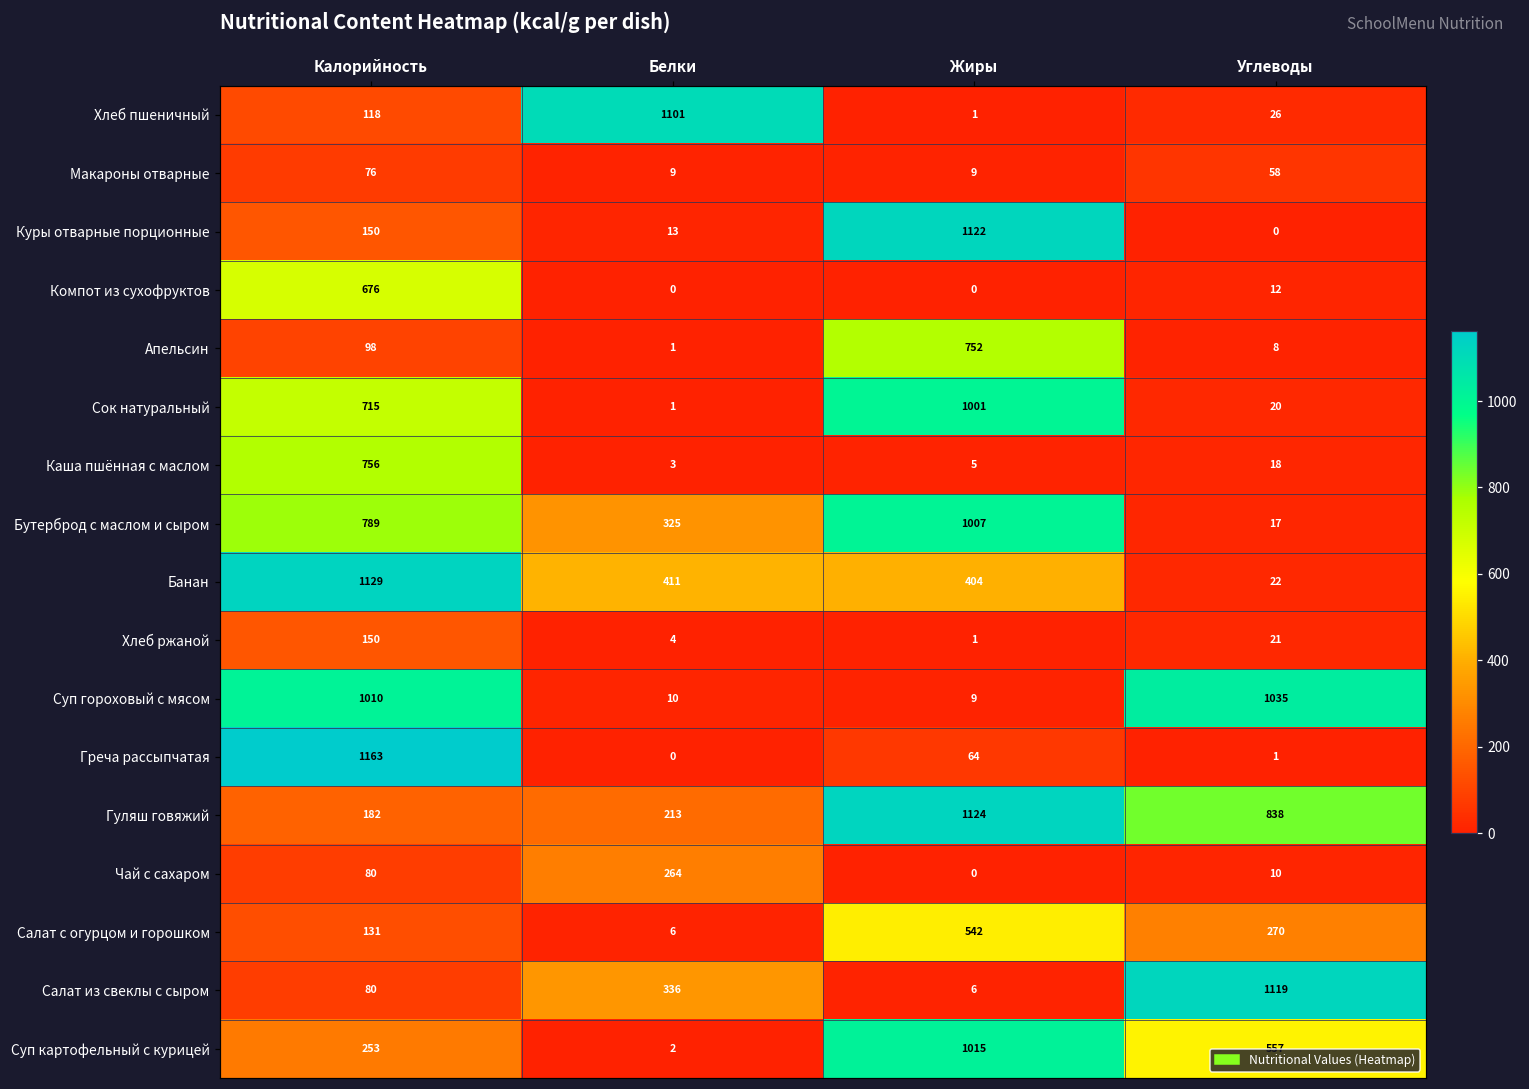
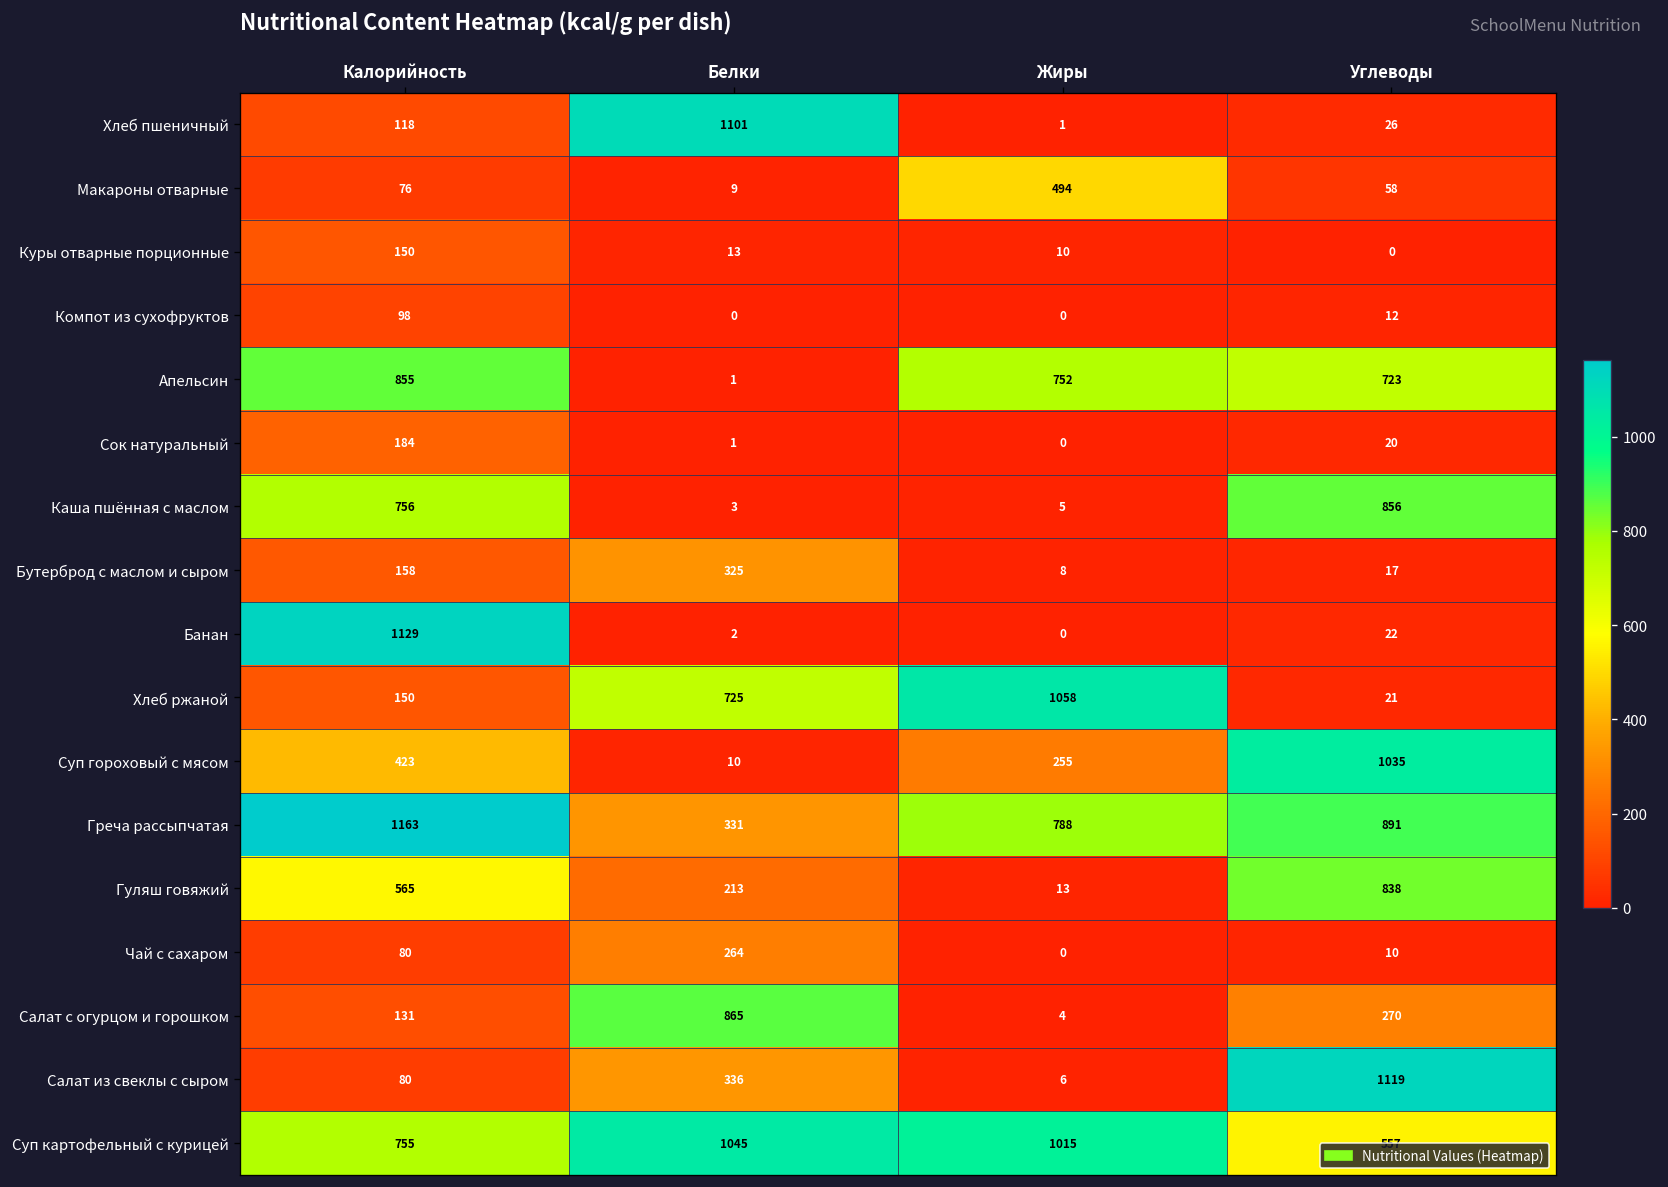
Макароны отварные, Жиры: 9 -> 494
Куры отварные порционные, Жиры: 1122 -> 10
Компот из сухофруктов, Калорийность: 676 -> 98
Апельсин, Калорийность: 98 -> 855
Апельсин, Углеводы: 8 -> 723
Сок натуральный, Калорийность: 715 -> 184
Сок натуральный, Жиры: 1001 -> 0
Каша пшённая с маслом, Углеводы: 18 -> 856
Бутерброд с маслом и сыром, Калорийность: 789 -> 158
Бутерброд с маслом и сыром, Жиры: 1007 -> 8
Банан, Белки: 411 -> 2
Банан, Жиры: 404 -> 0
Хлеб ржаной, Белки: 4 -> 725
Хлеб ржаной, Жиры: 1 -> 1058
Суп гороховый с мясом, Калорийность: 1010 -> 423
Суп гороховый с мясом, Жиры: 9 -> 255
Греча рассыпчатая, Белки: 0 -> 331
Греча рассыпчатая, Жиры: 64 -> 788
Греча рассыпчатая, Углеводы: 1 -> 891
Гуляш говяжий, Калорийность: 182 -> 565
Гуляш говяжий, Жиры: 1124 -> 13
Салат с огурцом и горошком, Белки: 6 -> 865
Салат с огурцом и горошком, Жиры: 542 -> 4
Суп картофельный с курицей, Калорийность: 253 -> 755
Суп картофельный с курицей, Белки: 2 -> 1045
